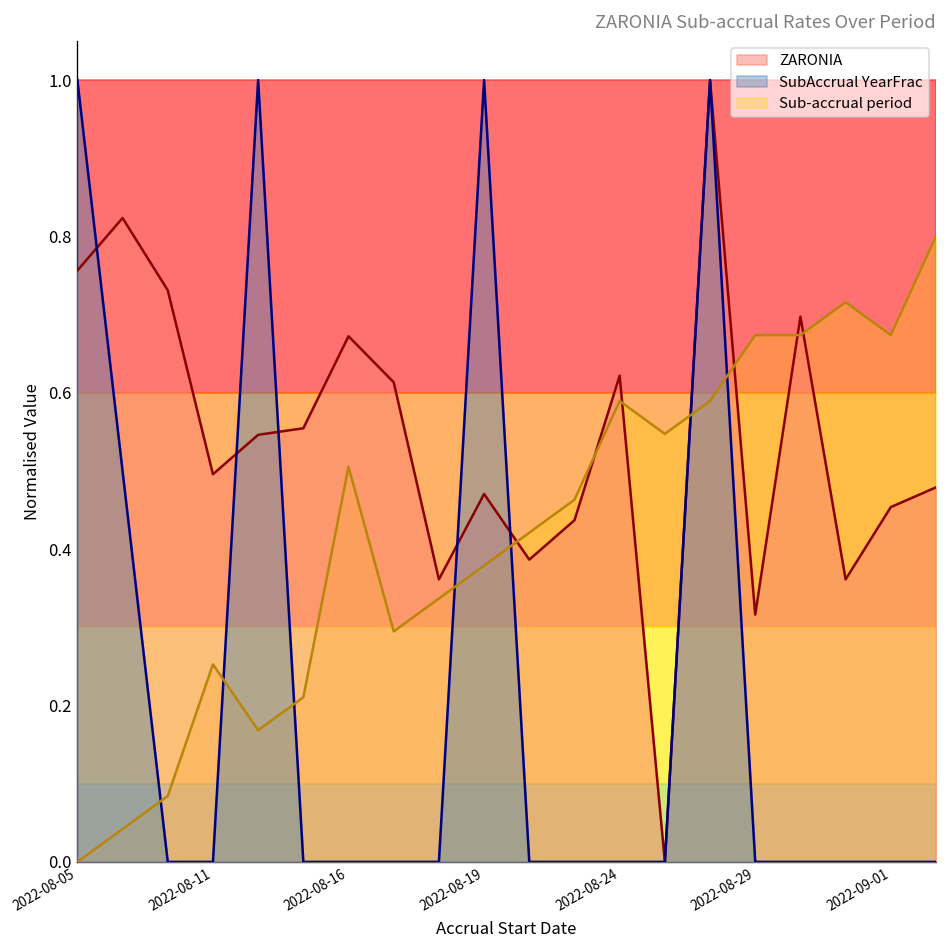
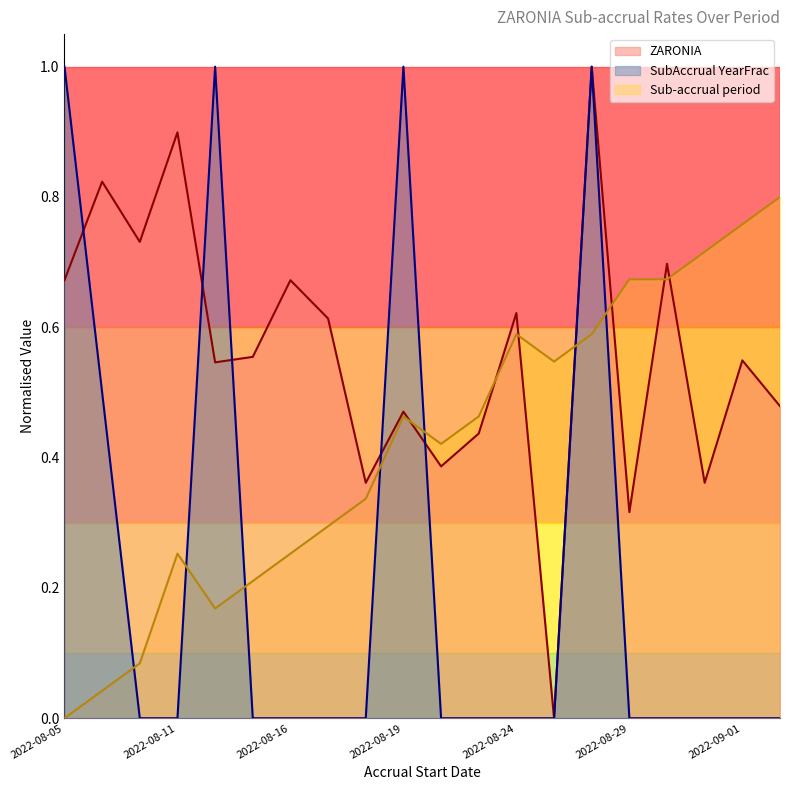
ZARONIA, 2022-08-05: 0.76 -> 0.67
ZARONIA, 2022-08-11: 0.50 -> 0.90
Sub-accrual period, 2022-08-16: 0.51 -> 0.25
Sub-accrual period, 2022-08-19: 0.38 -> 0.46
ZARONIA, 2022-09-01: 0.45 -> 0.55
Sub-accrual period, 2022-09-01: 0.67 -> 0.76
